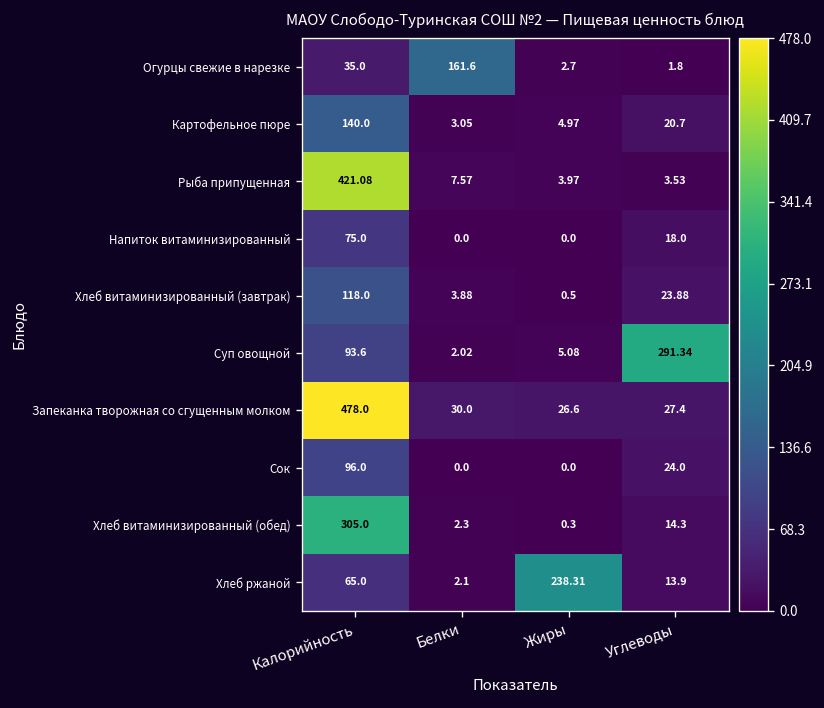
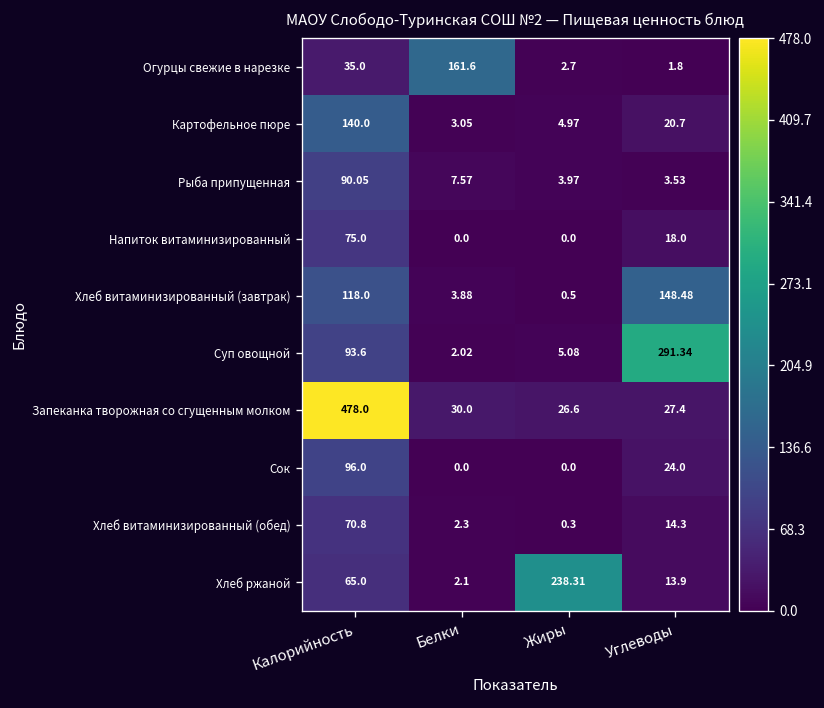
Рыба припущенная, Калорийность: 421.08 -> 90.05
Хлеб витаминизированный (завтрак), Углеводы: 23.88 -> 148.48
Хлеб витаминизированный (обед), Калорийность: 305.0 -> 70.8
